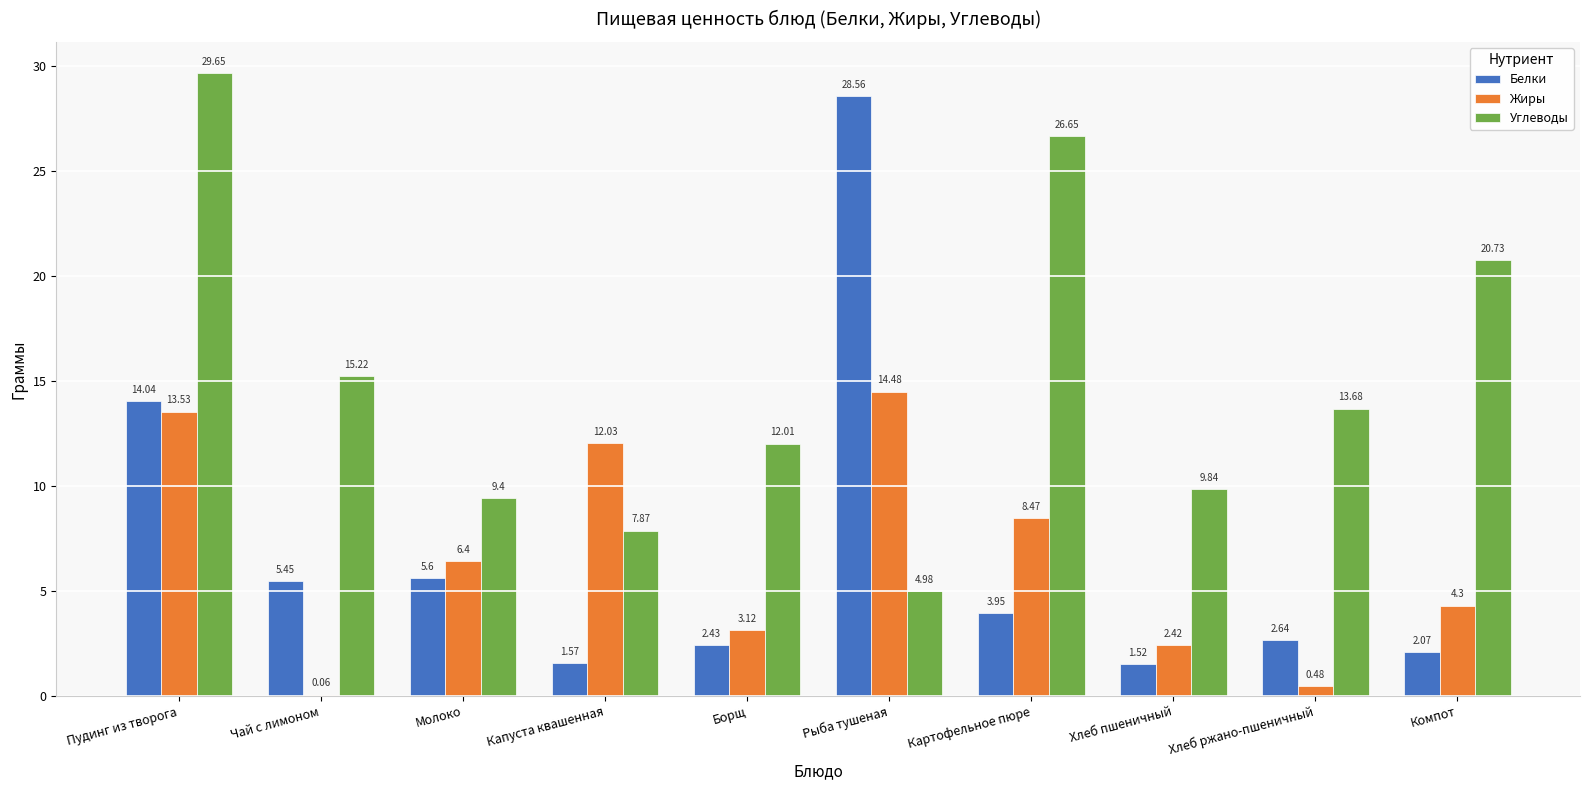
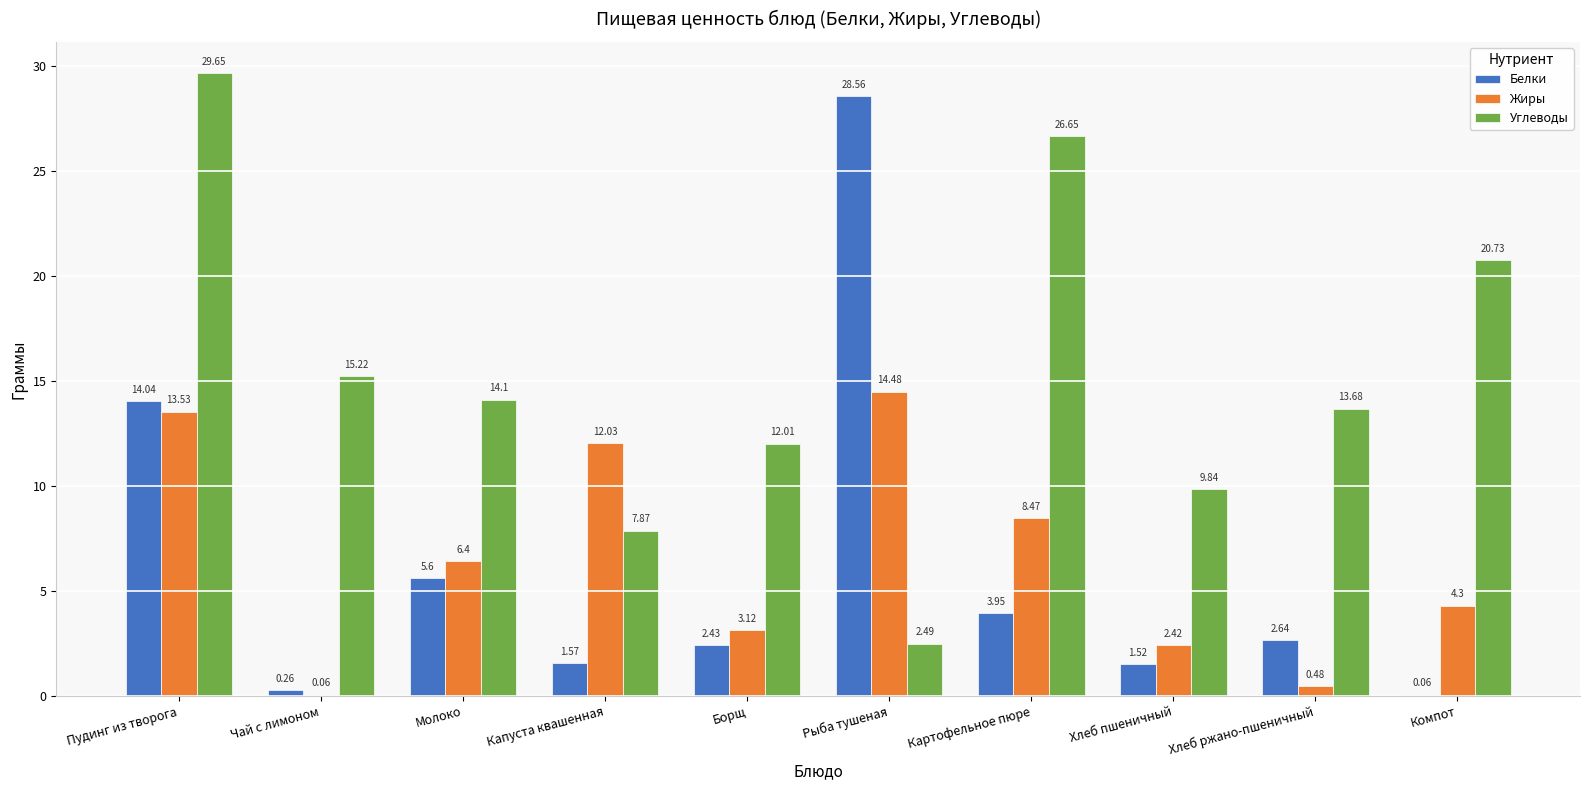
Белки, Чай с лимоном: 5.45 -> 0.26
Углеводы, Молоко: 9.4 -> 14.1
Углеводы, Рыба тушеная: 4.98 -> 2.49
Белки, Компот: 2.07 -> 0.06
